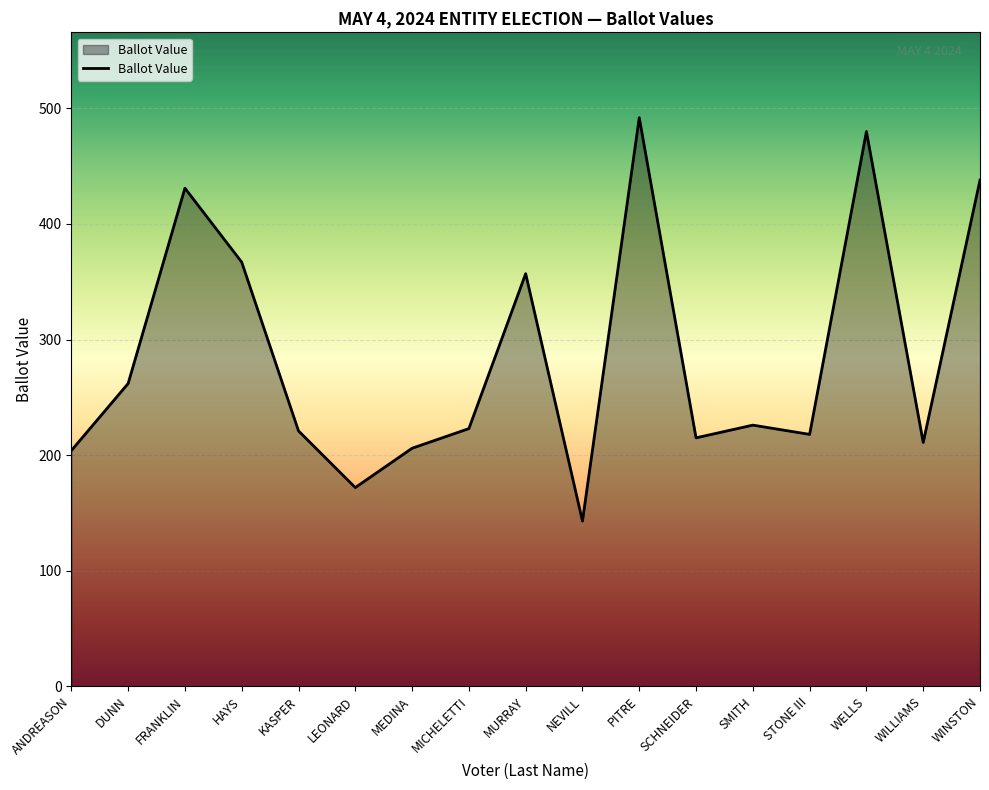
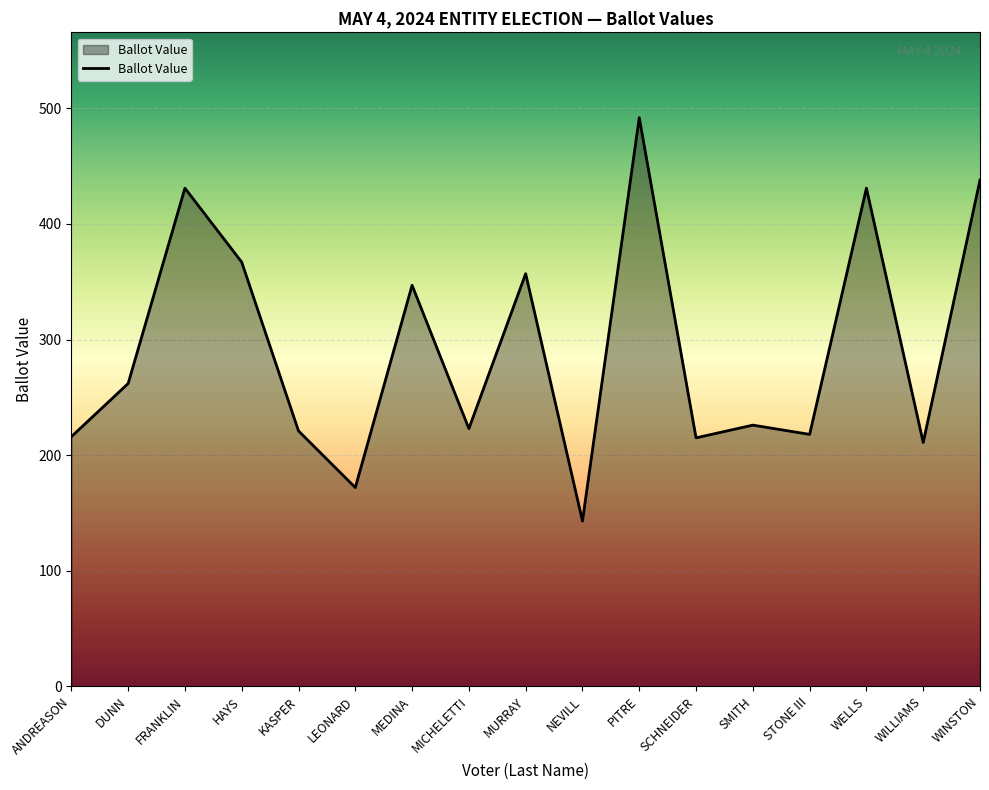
ANDREASON: 204 -> 216
MEDINA: 206 -> 347
WELLS: 480 -> 431
